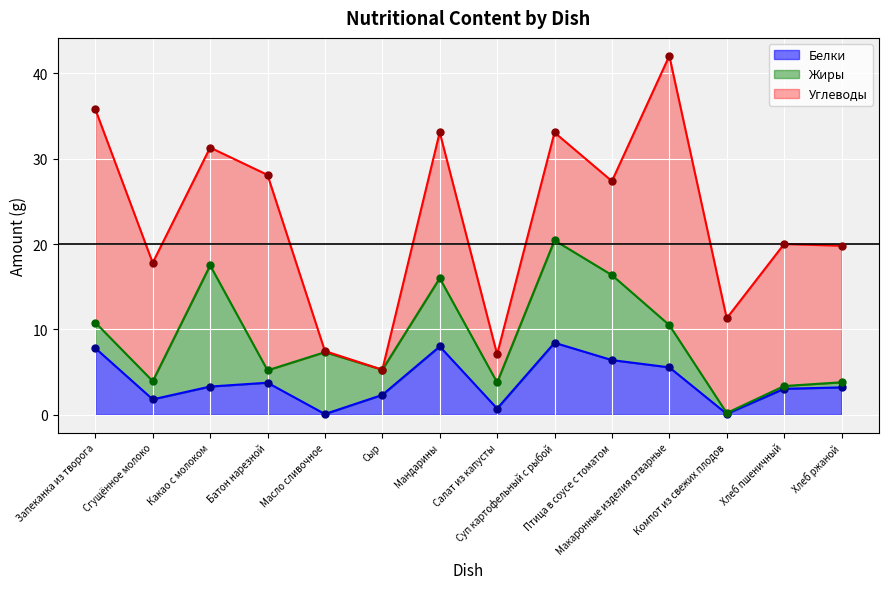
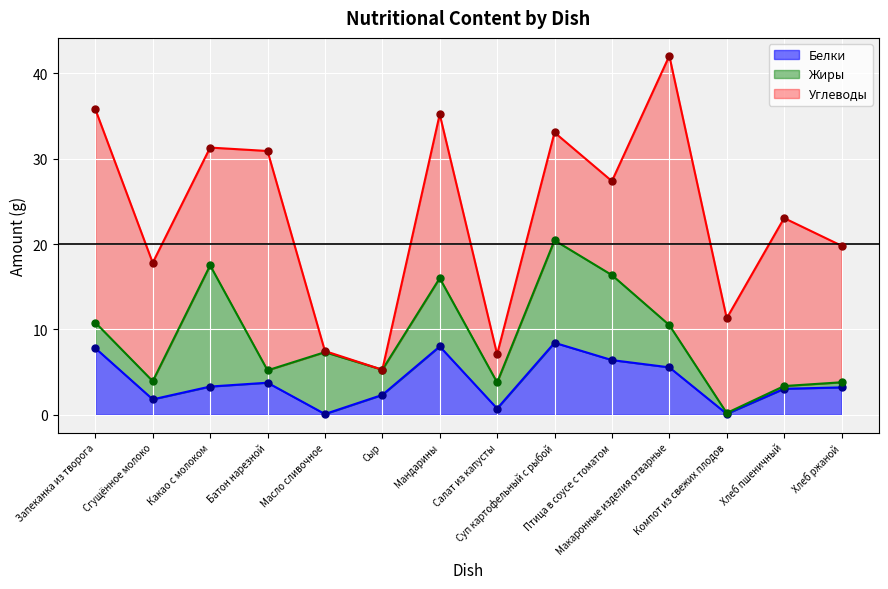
Углеводы, Батон нарезной: 23 -> 26
Углеводы, Мандарины: 17 -> 19
Углеводы, Хлеб пшеничный: 17 -> 20
